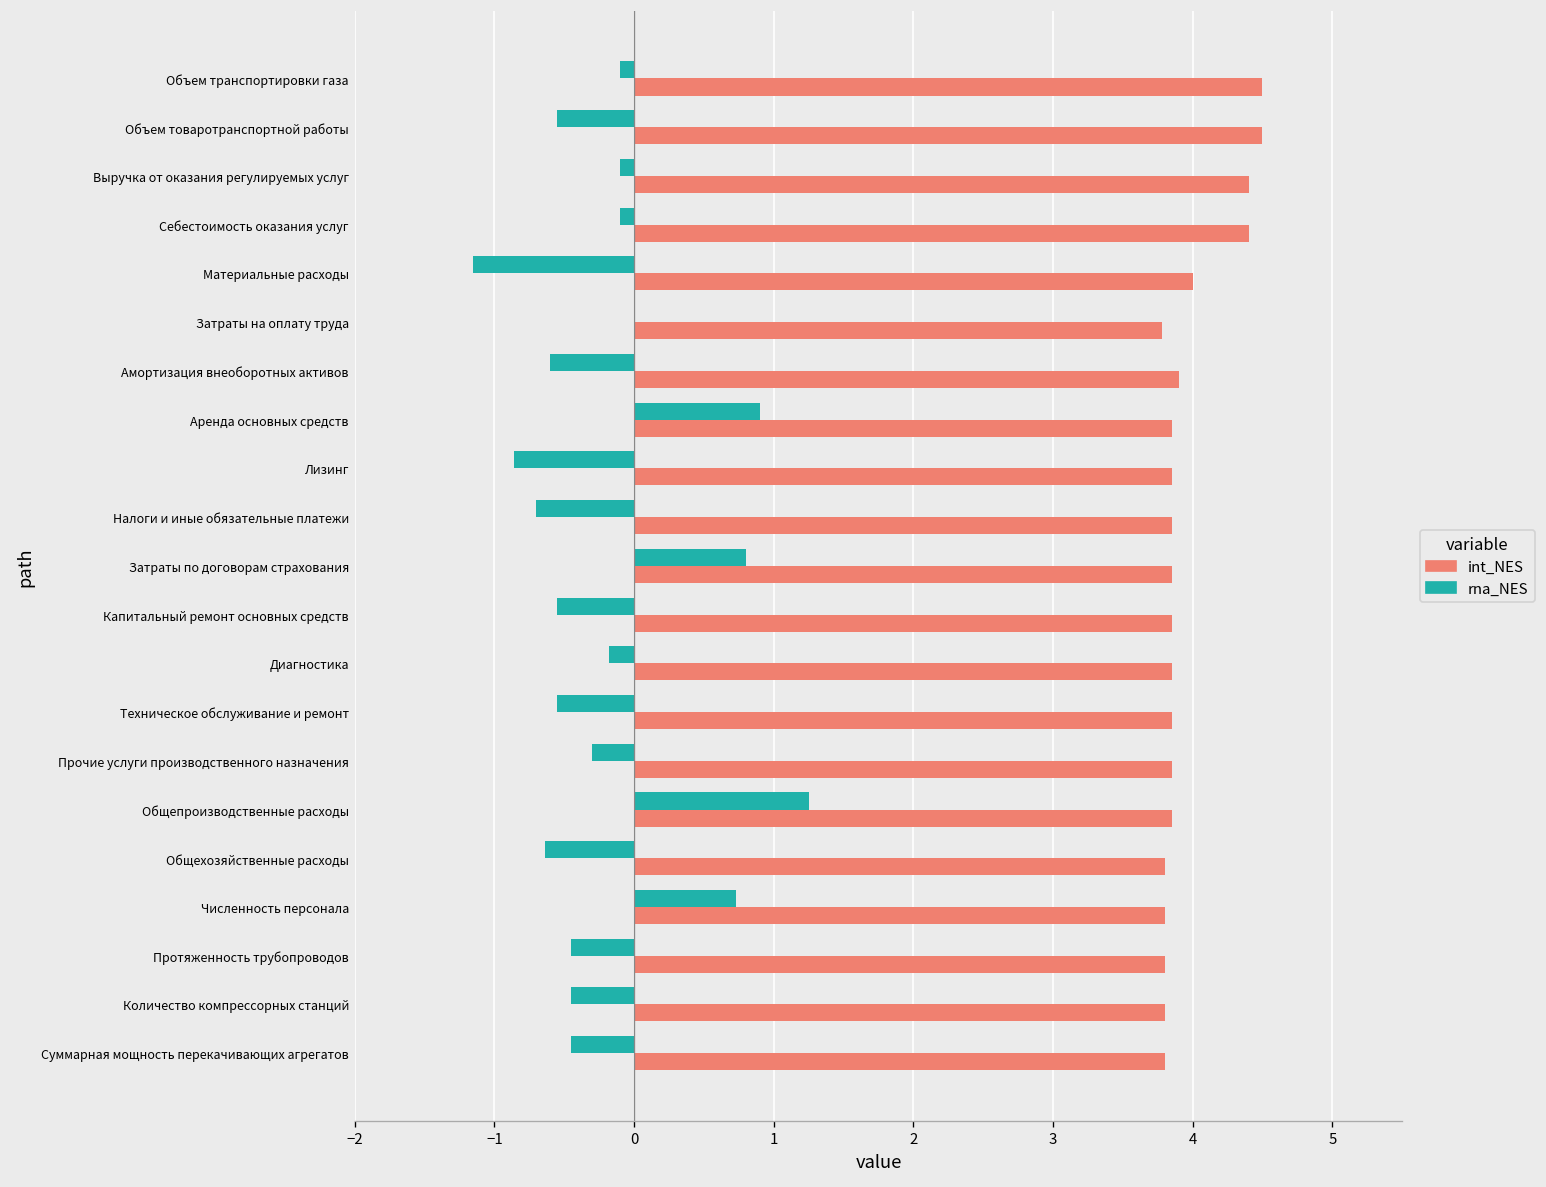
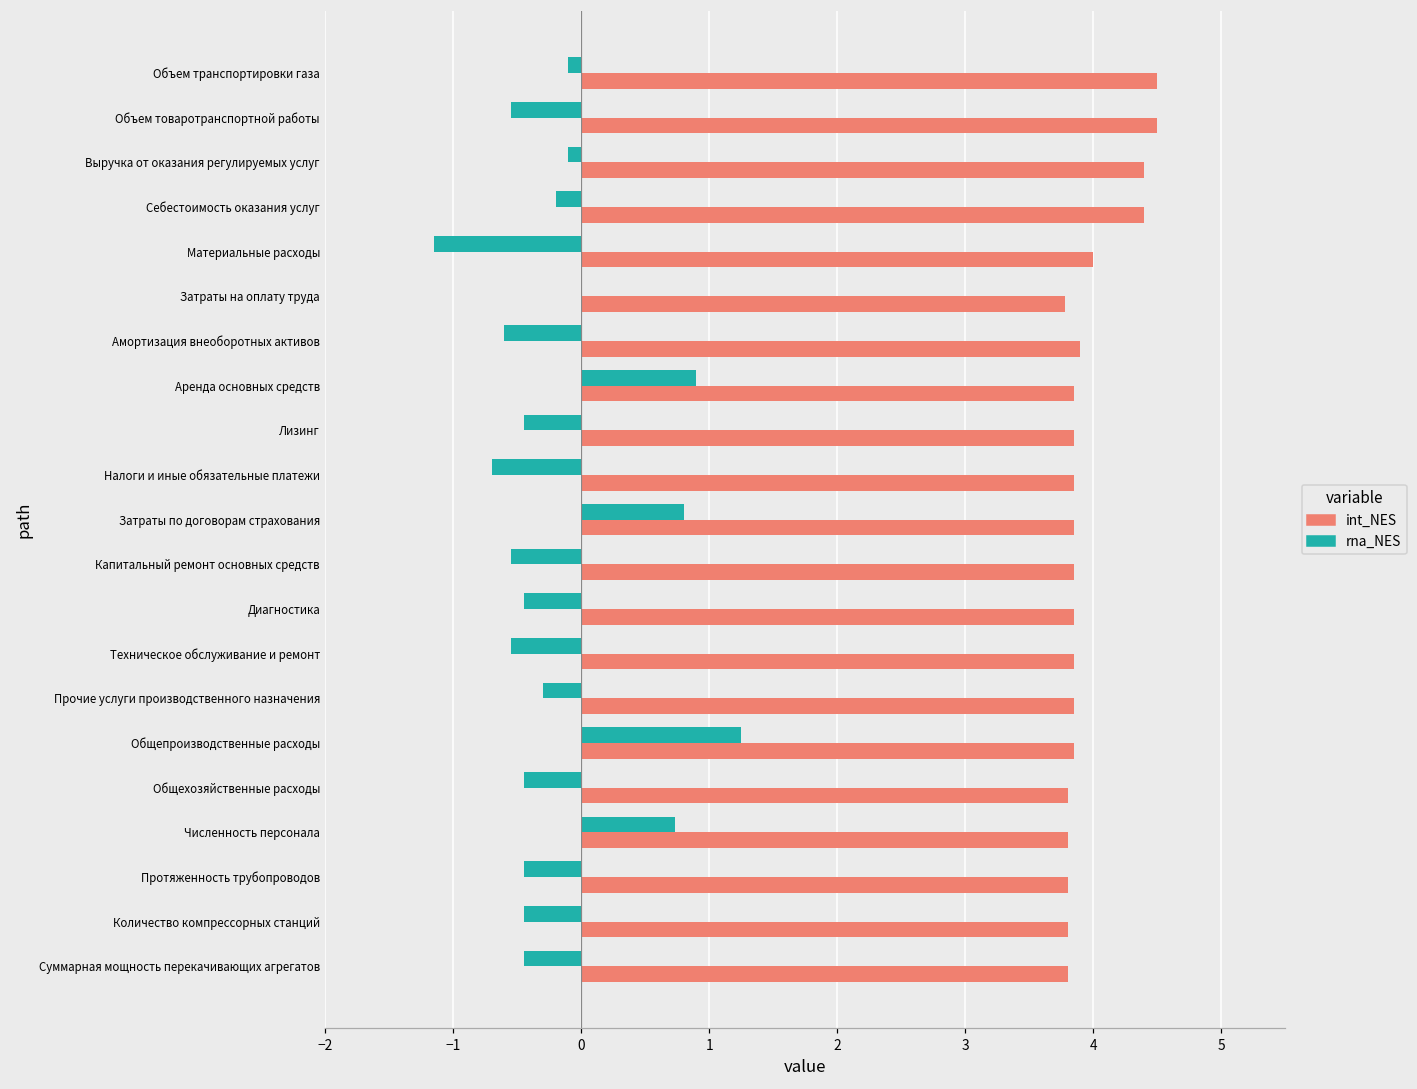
rna_NES, Себестоимость оказания услуг: -0.1 -> -0.2
rna_NES, Лизинг: -0.86 -> -0.45
rna_NES, Диагностика: -0.18 -> -0.45
rna_NES, Общехозяйственные расходы: -0.64 -> -0.45
